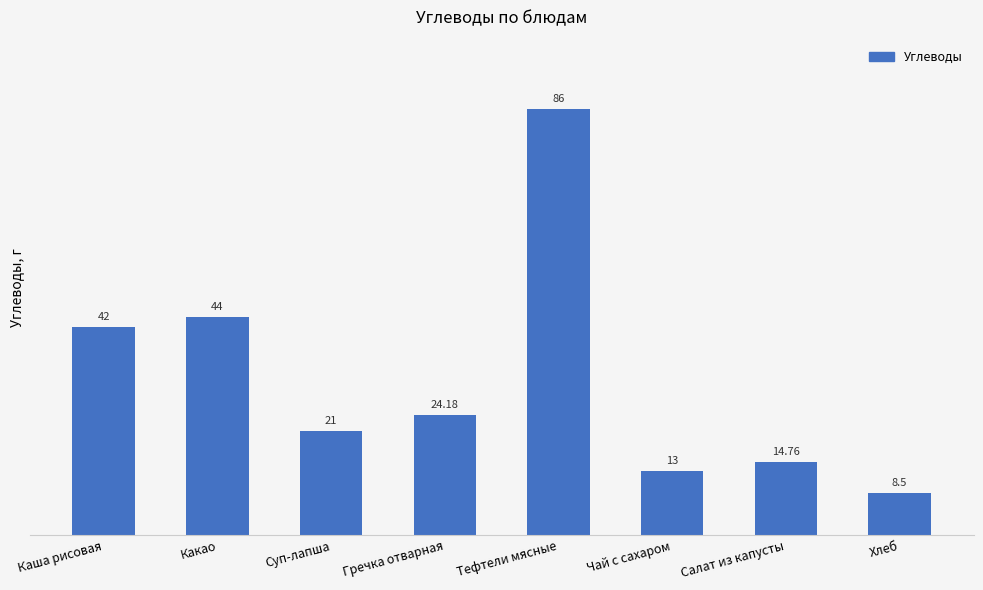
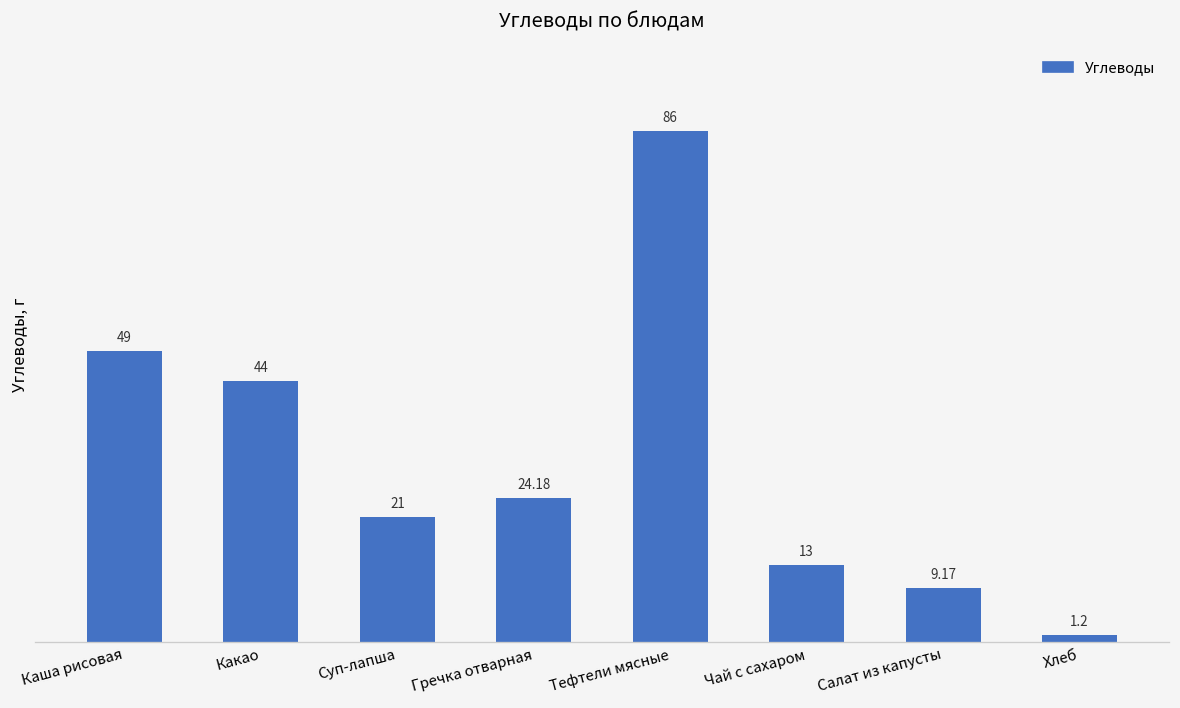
Каша рисовая: 42 -> 49
Салат из капусты: 14.76 -> 9.17
Хлеб: 8.5 -> 1.2
